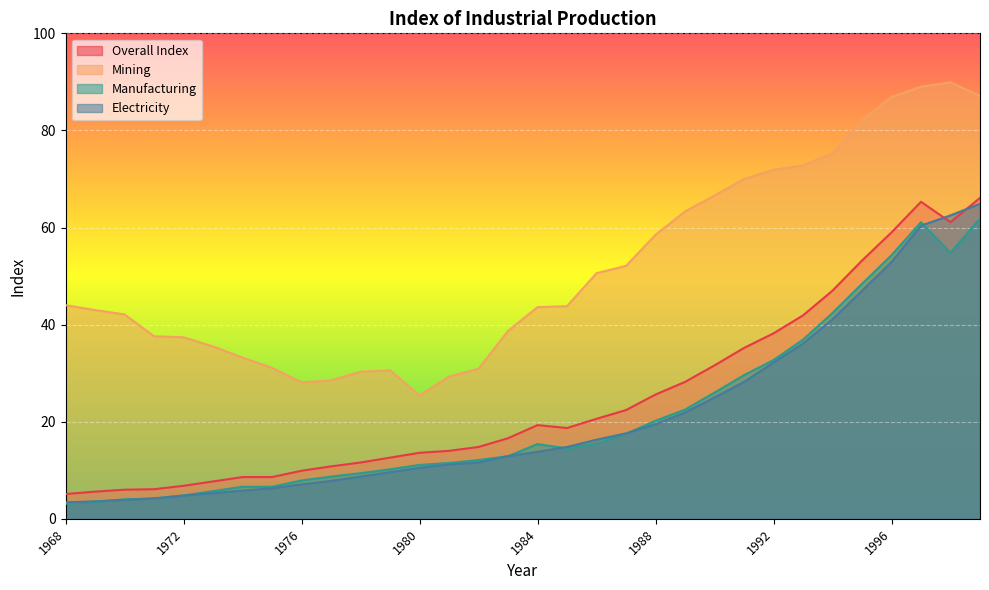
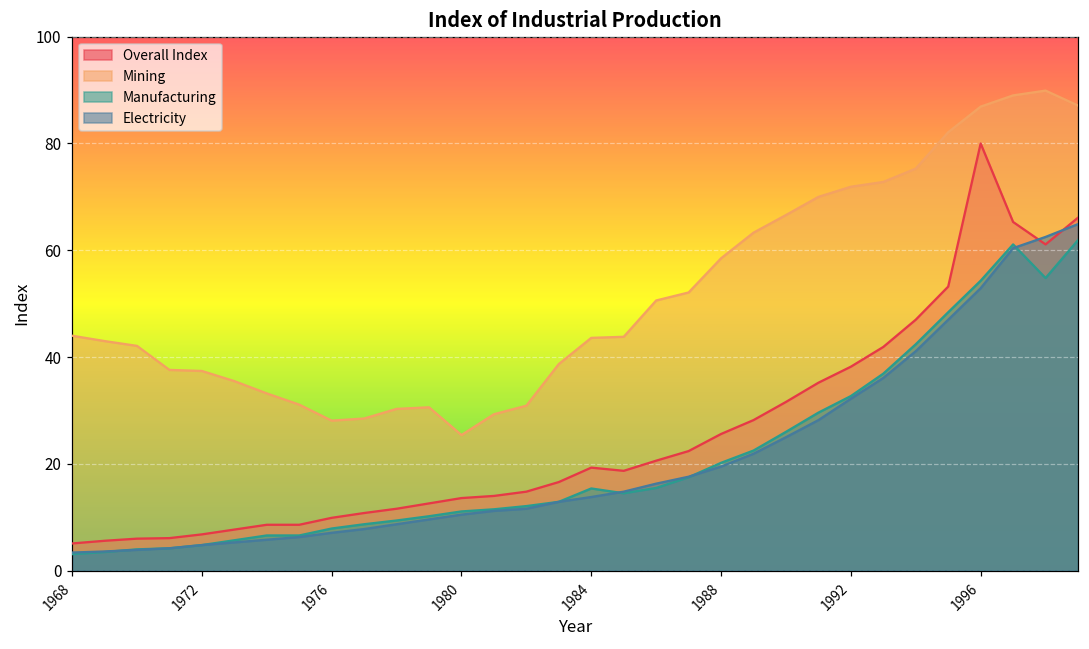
Overall Index, 1996: 59 -> 80
